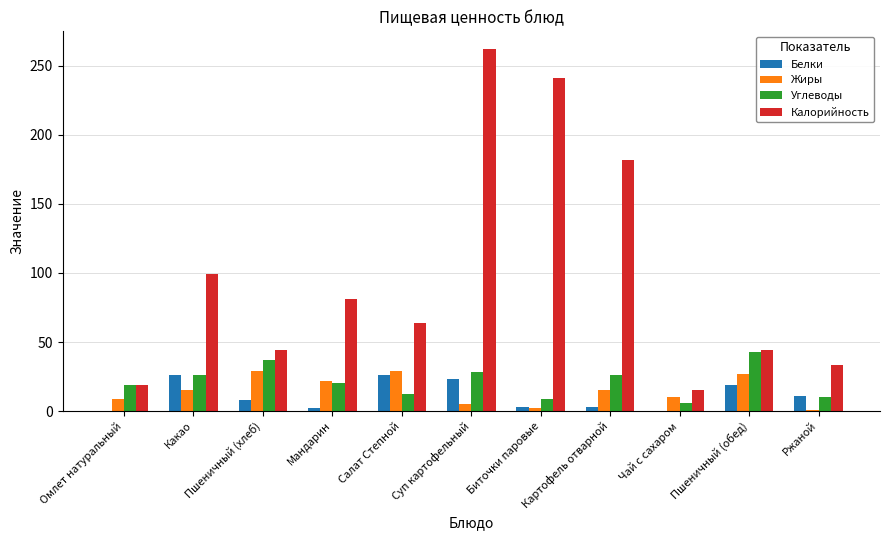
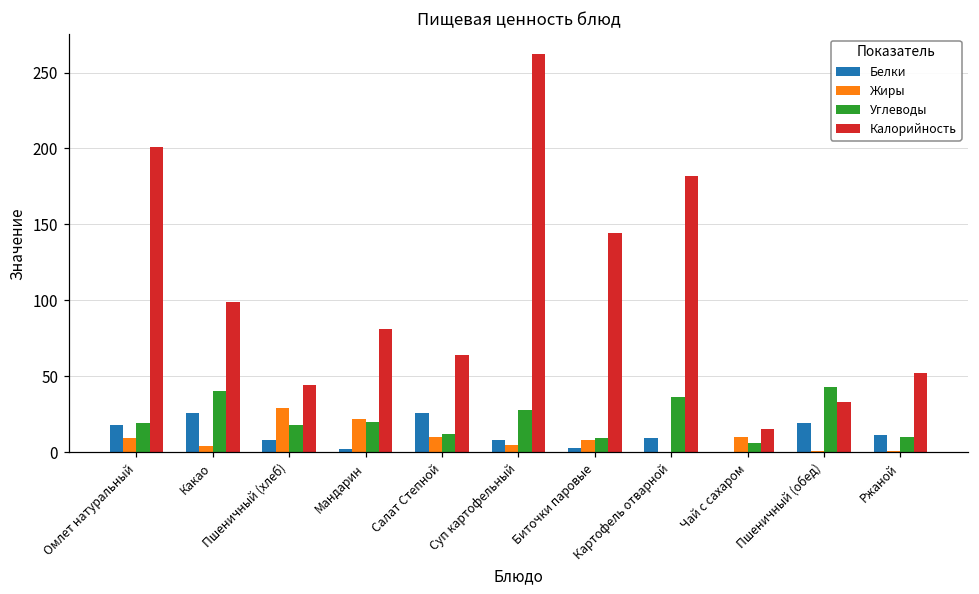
Белки, Омлет натуральный: 0 -> 18
Калорийность, Омлет натуральный: 19 -> 201
Жиры, Какао: 15 -> 4
Углеводы, Какао: 26 -> 40
Углеводы, Пшеничный (хлеб): 37 -> 18
Жиры, Салат Степной: 29 -> 10
Белки, Суп картофельный: 23 -> 8
Жиры, Биточки паровые: 2 -> 8
Калорийность, Биточки паровые: 241 -> 144
Белки, Картофель отварной: 3 -> 9
Жиры, Картофель отварной: 15 -> 0
Углеводы, Картофель отварной: 26 -> 36
Жиры, Пшеничный (обед): 27 -> 1
Калорийность, Пшеничный (обед): 44 -> 33
Калорийность, Ржаной: 33 -> 52
